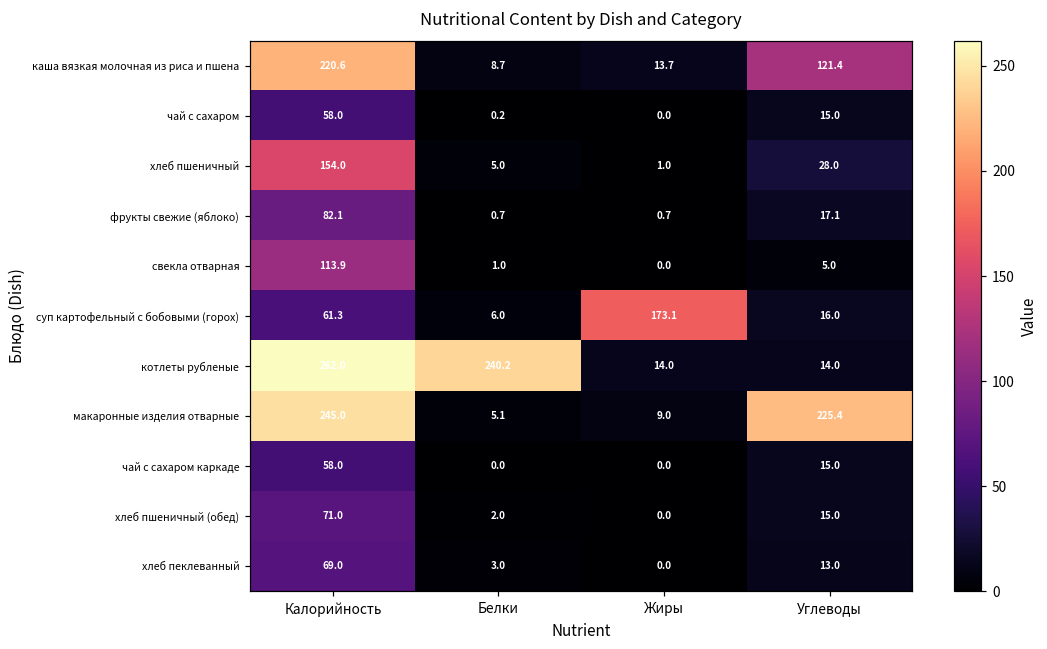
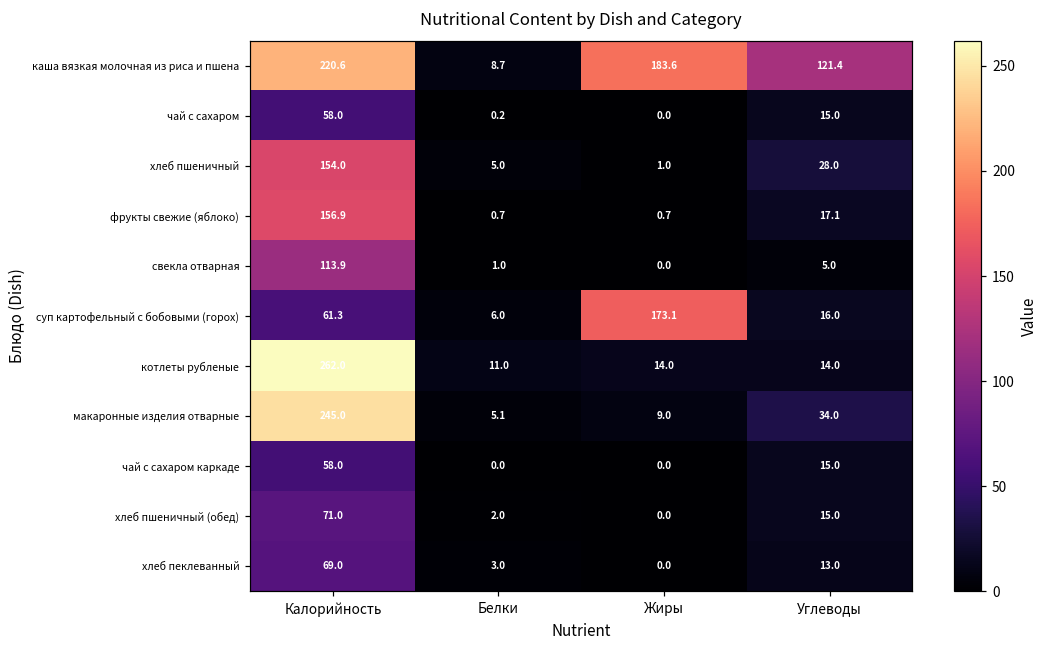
каша вязкая молочная из риса и пшена, Жиры: 13.7 -> 183.6
фрукты свежие (яблоко), Калорийность: 82.1 -> 156.9
котлеты рубленые, Белки: 240.2 -> 11.0
макаронные изделия отварные, Углеводы: 225.4 -> 34.0
